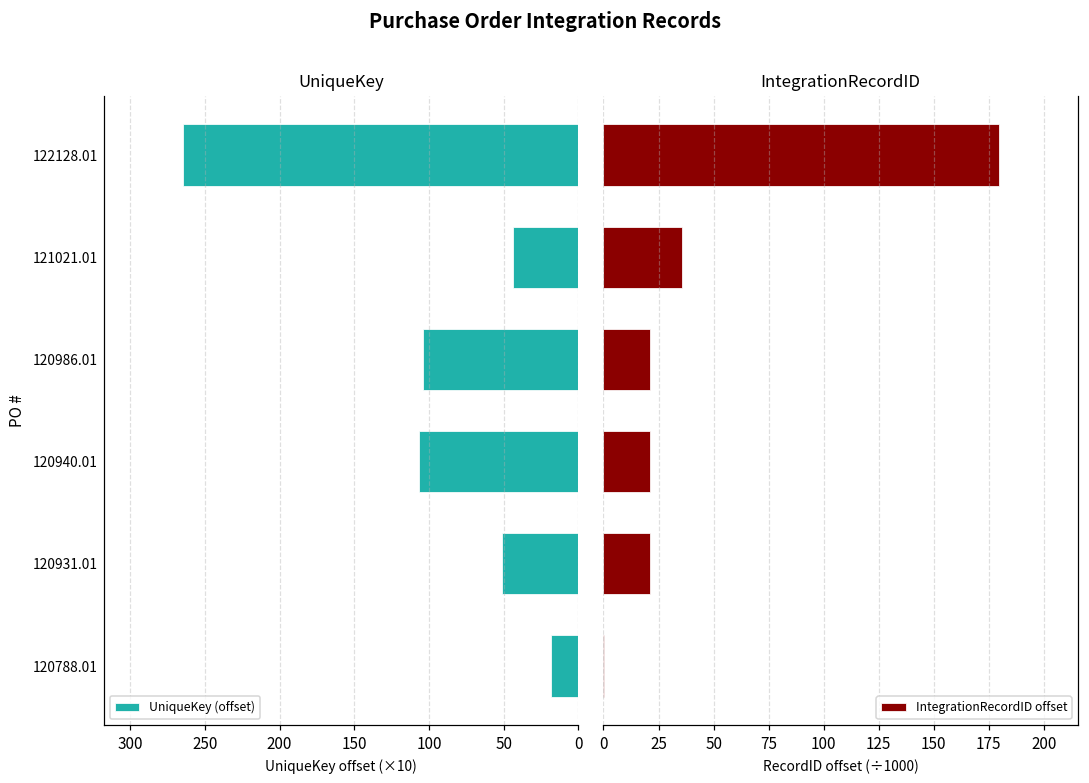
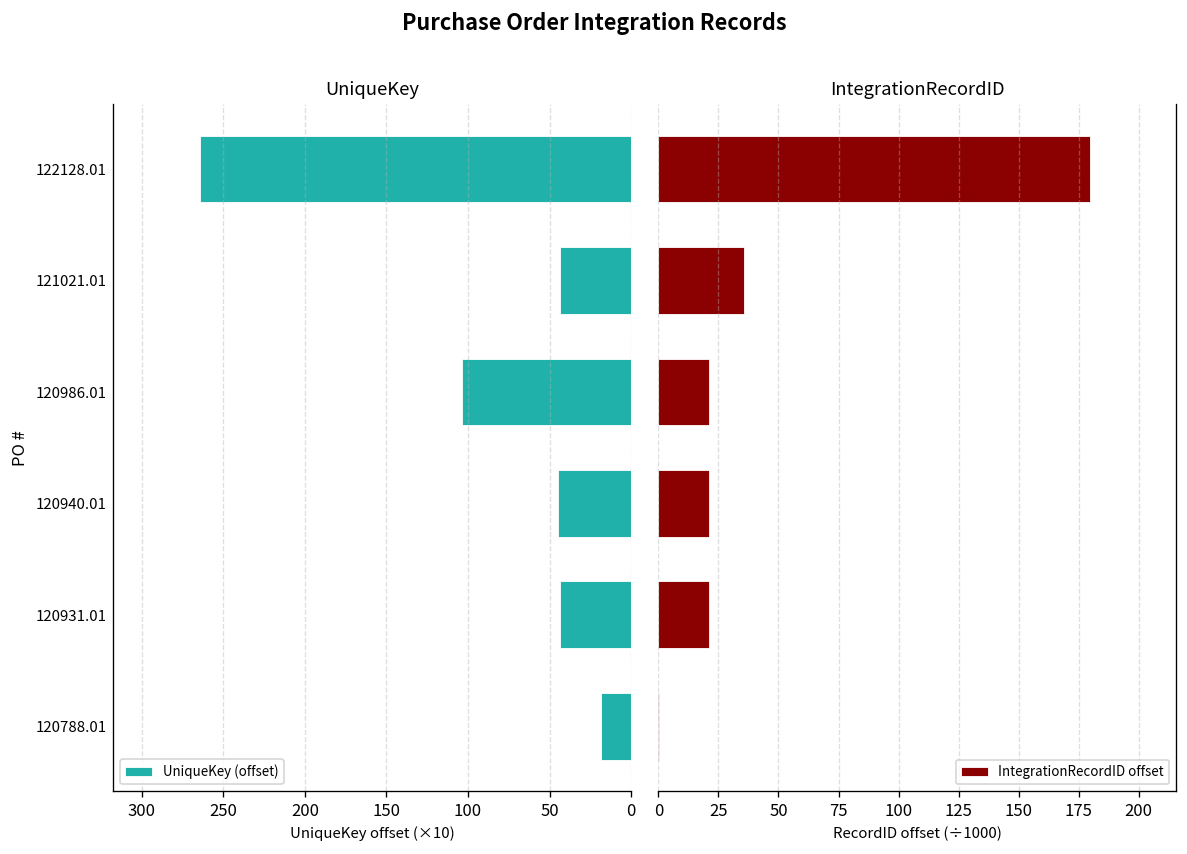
UniqueKey, 120940.01: 107 -> 45
UniqueKey, 120931.01: 51 -> 44
